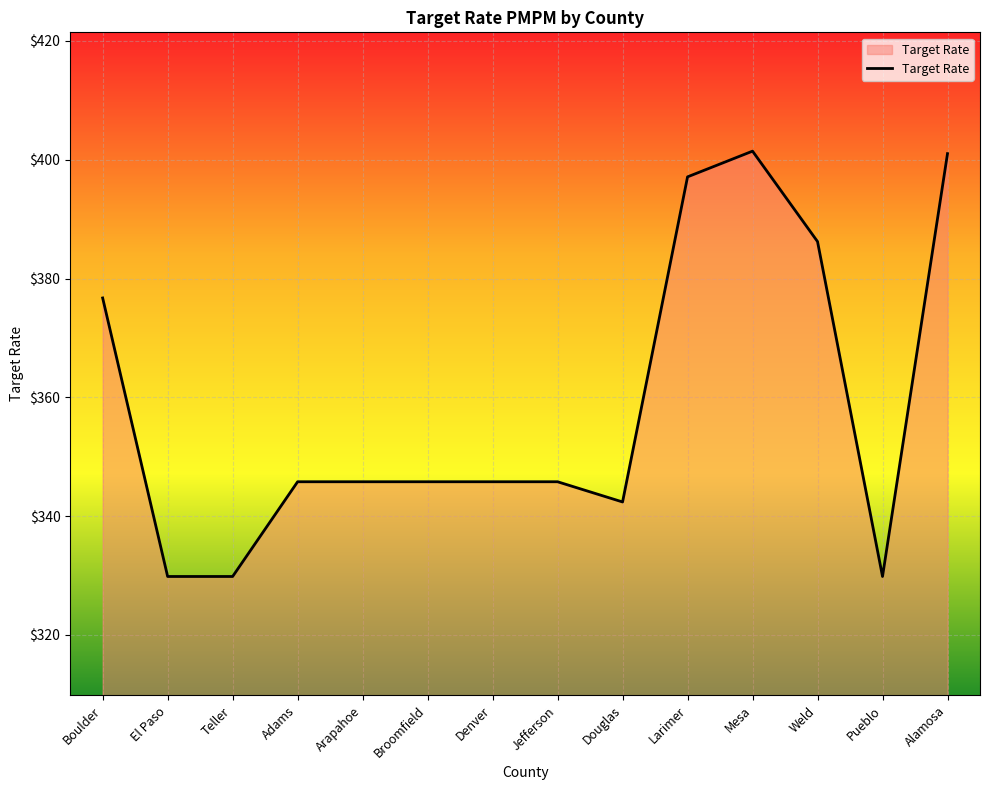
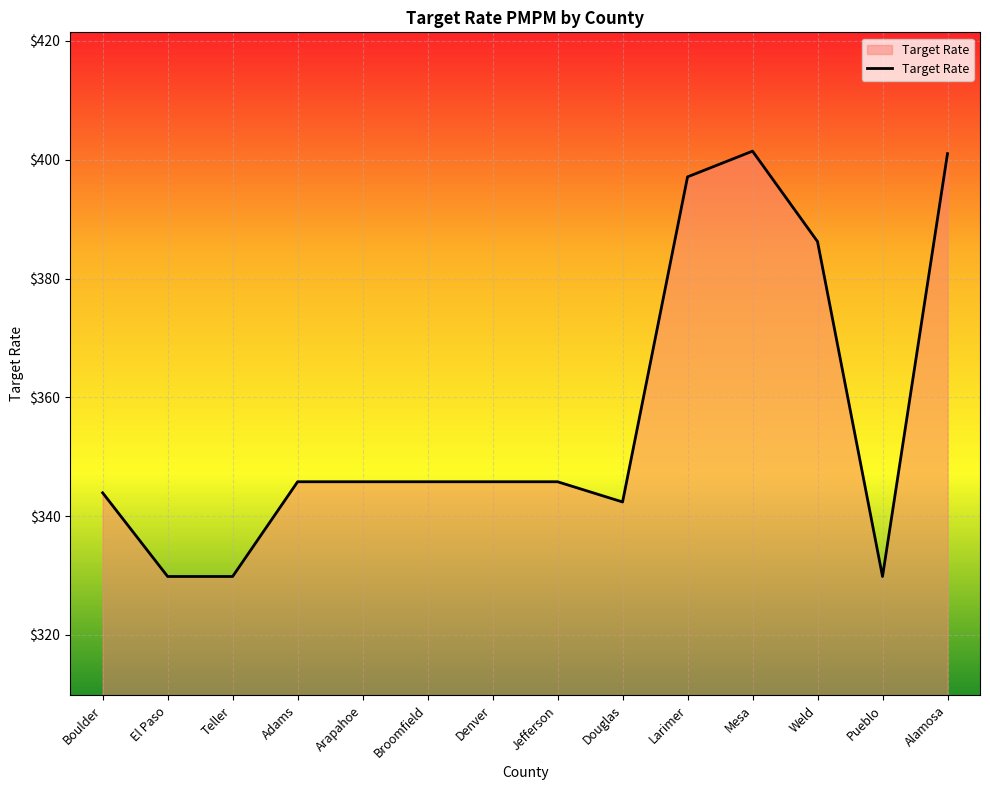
Boulder: $377 -> $344
